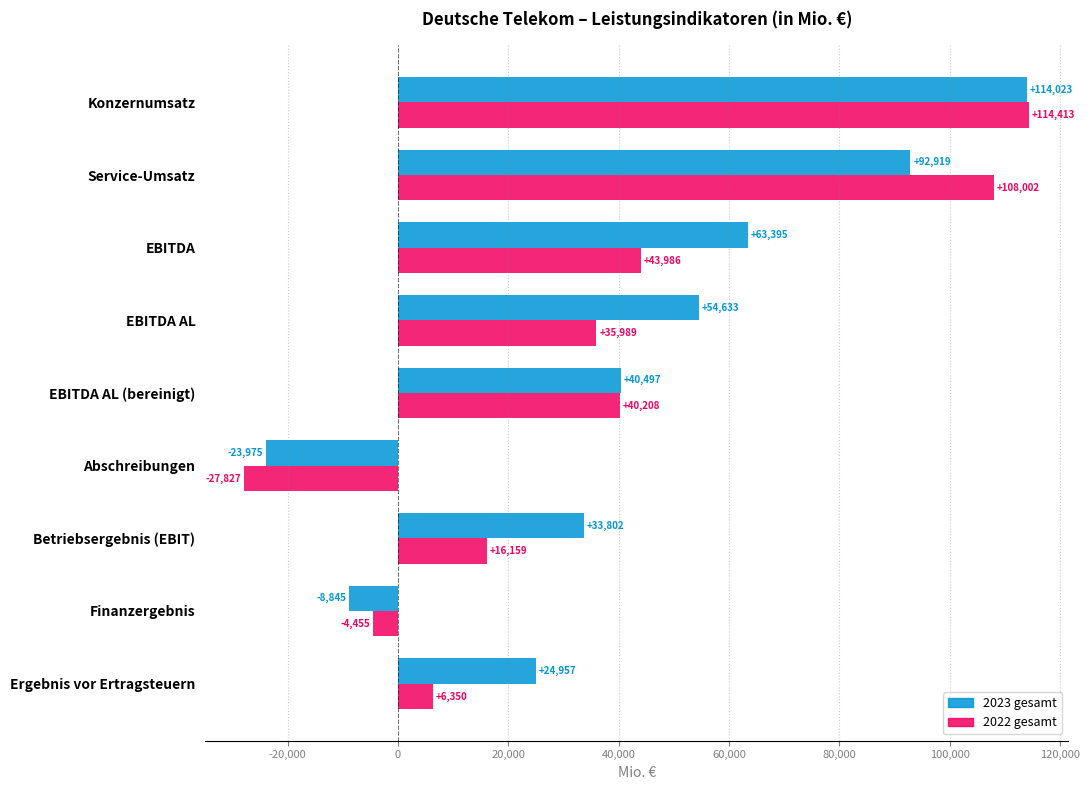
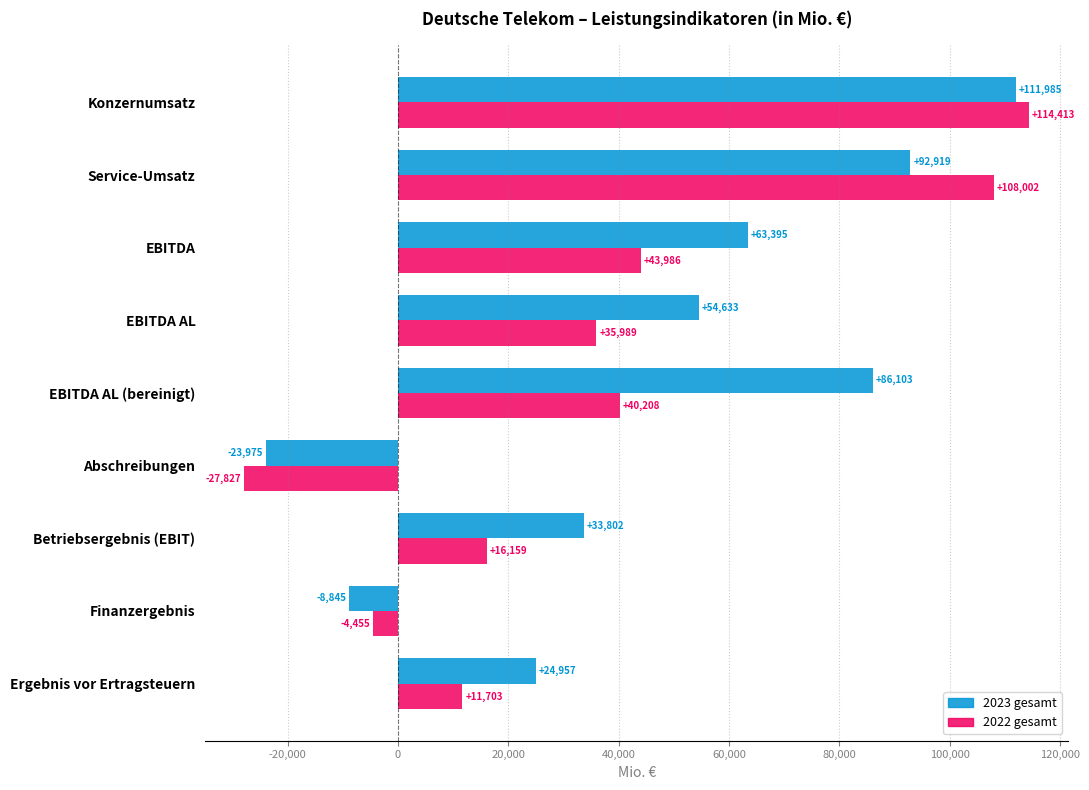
2023 gesamt, Konzernumsatz: +114,023 -> +111,985
2023 gesamt, EBITDA AL (bereinigt): +40,497 -> +86,103
2022 gesamt, Ergebnis vor Ertragsteuern: +6,350 -> +11,703
